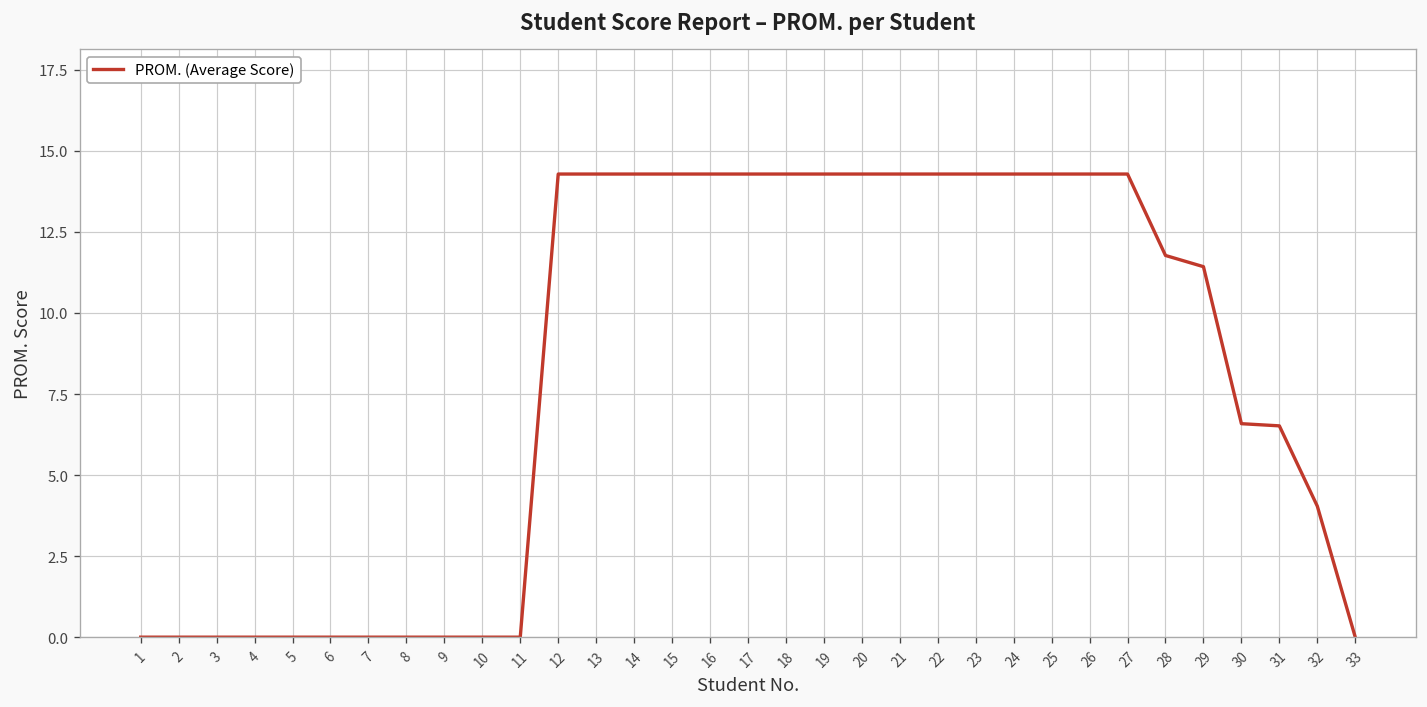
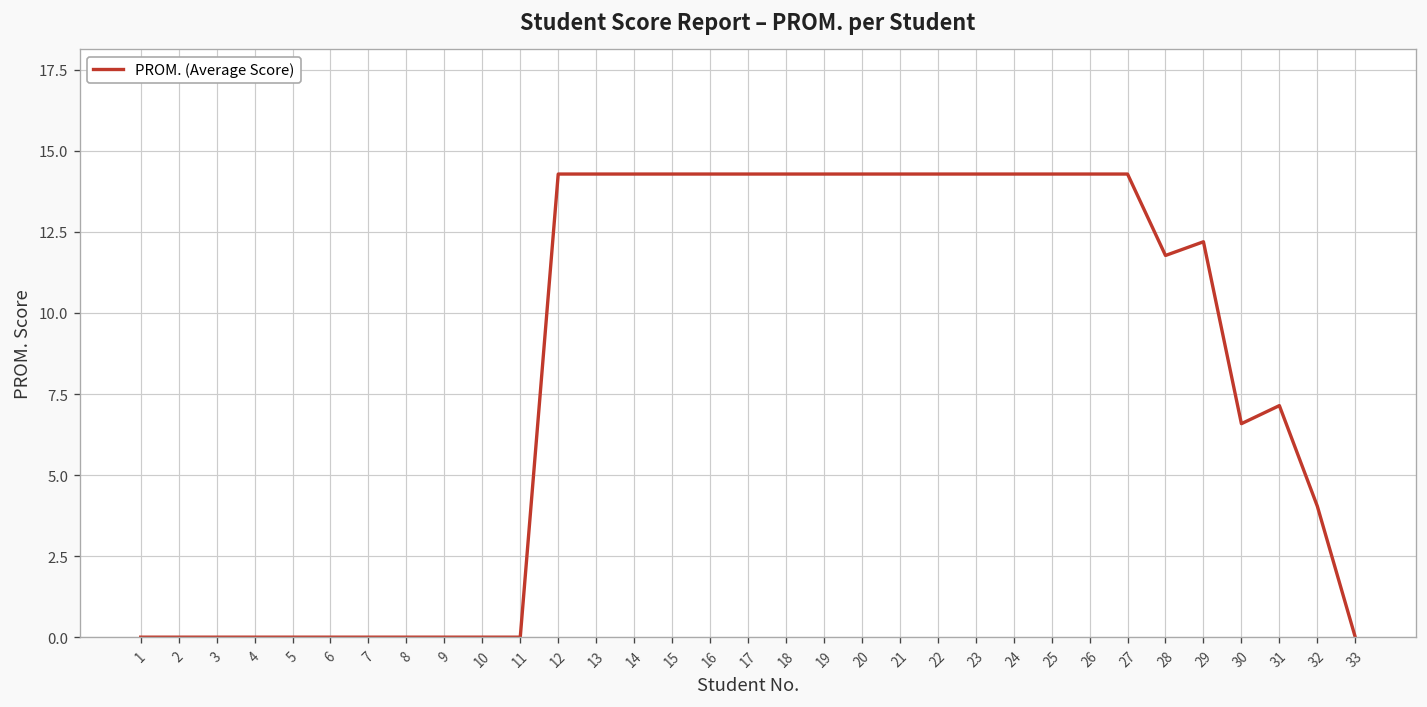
29: 11.4 -> 12.2
31: 6.5 -> 7.1
